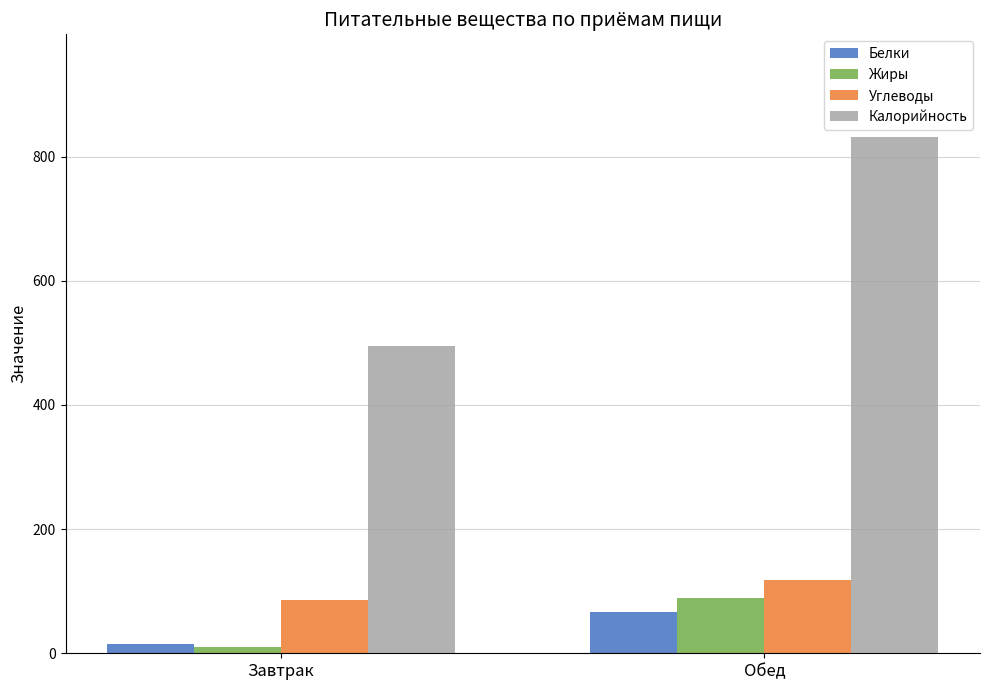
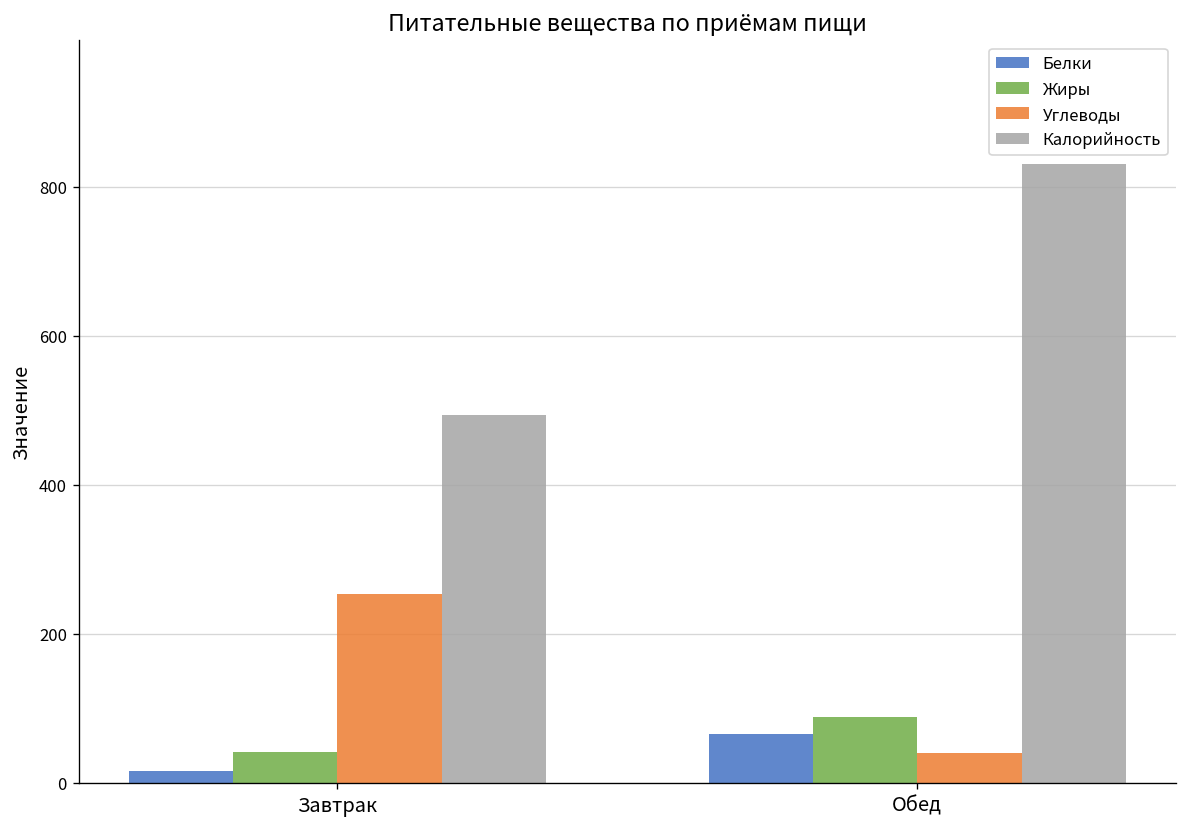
Жиры, Завтрак: 10 -> 40
Углеводы, Завтрак: 90 -> 250
Углеводы, Обед: 120 -> 40
